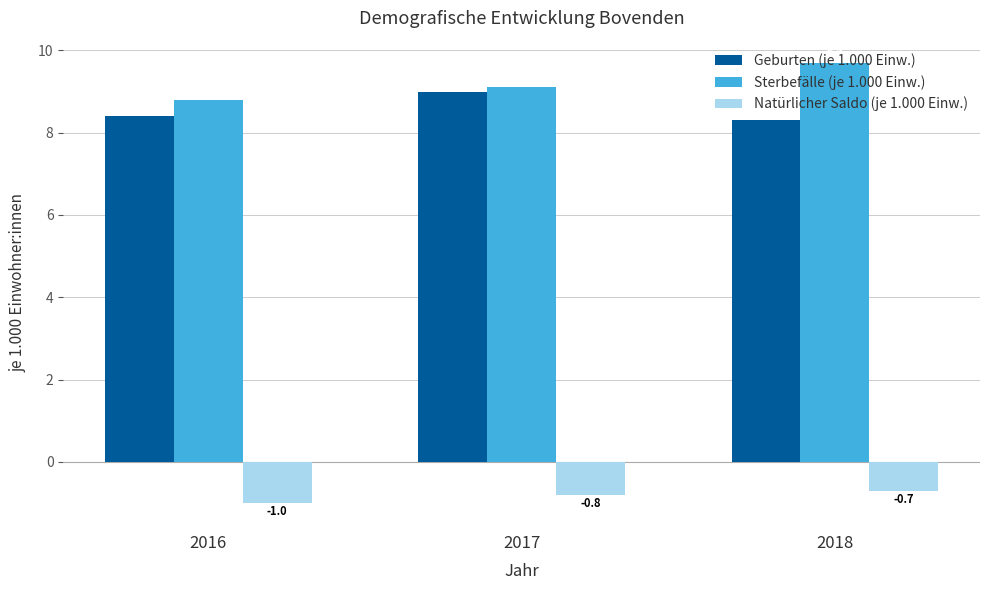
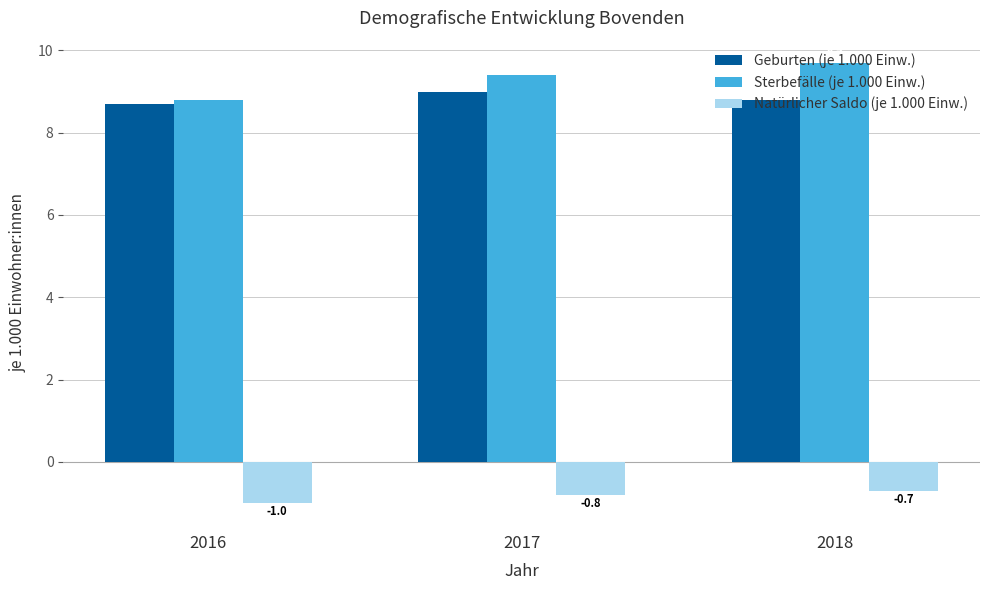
Geburten (je 1.000 Einw.), 2016: 8.4 -> 8.7
Sterbefälle (je 1.000 Einw.), 2017: 9.1 -> 9.4
Geburten (je 1.000 Einw.), 2018: 8.3 -> 8.8
